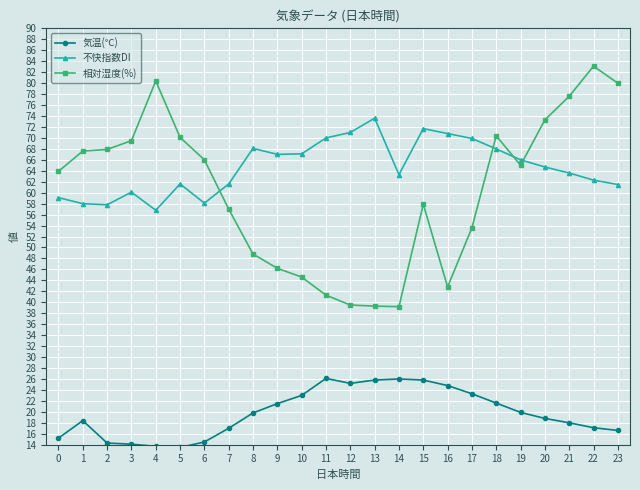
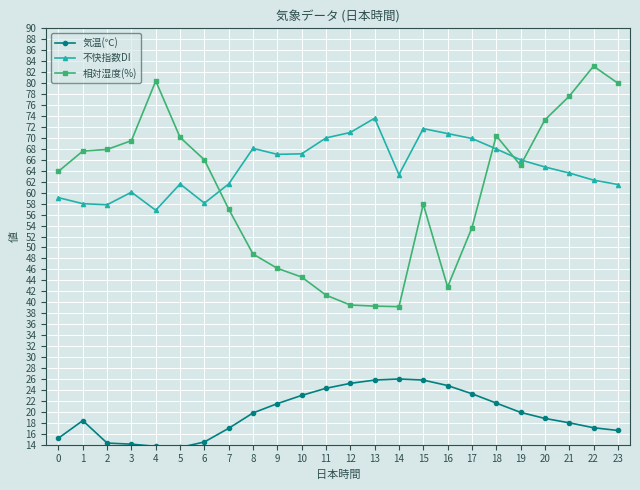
気温(℃), 11: 26 -> 24
